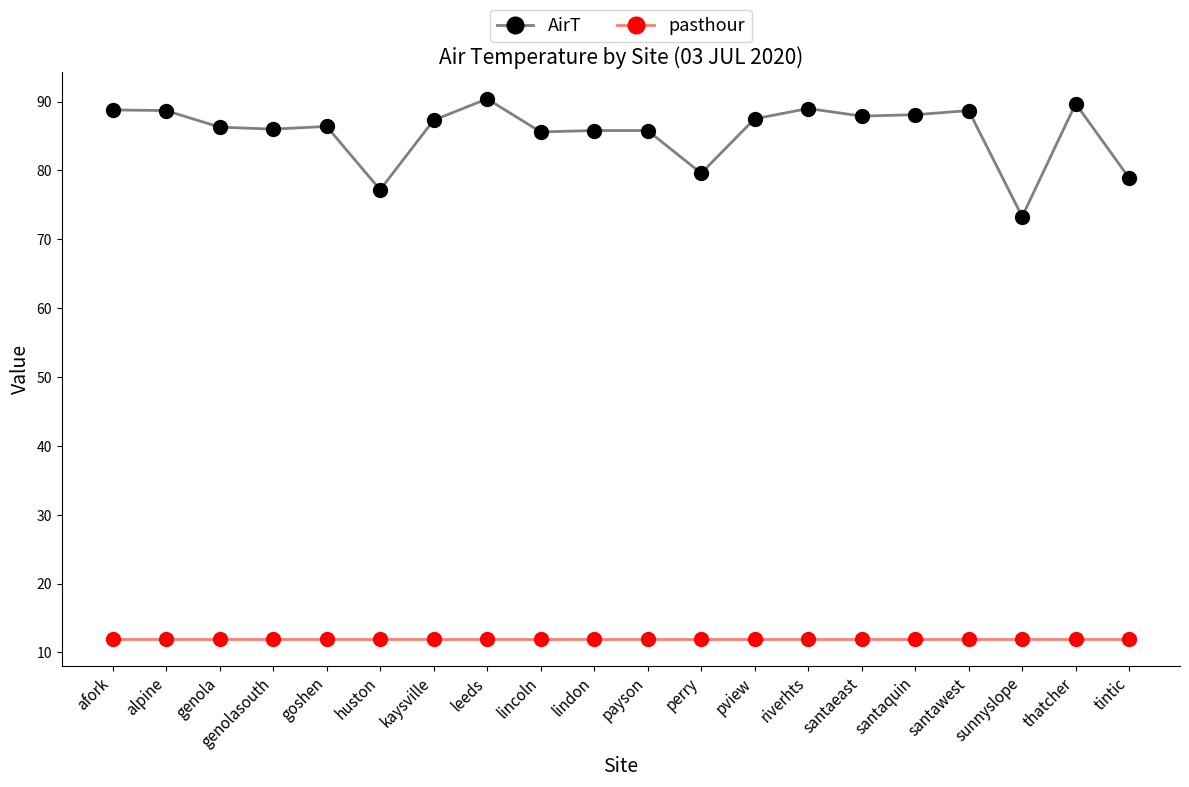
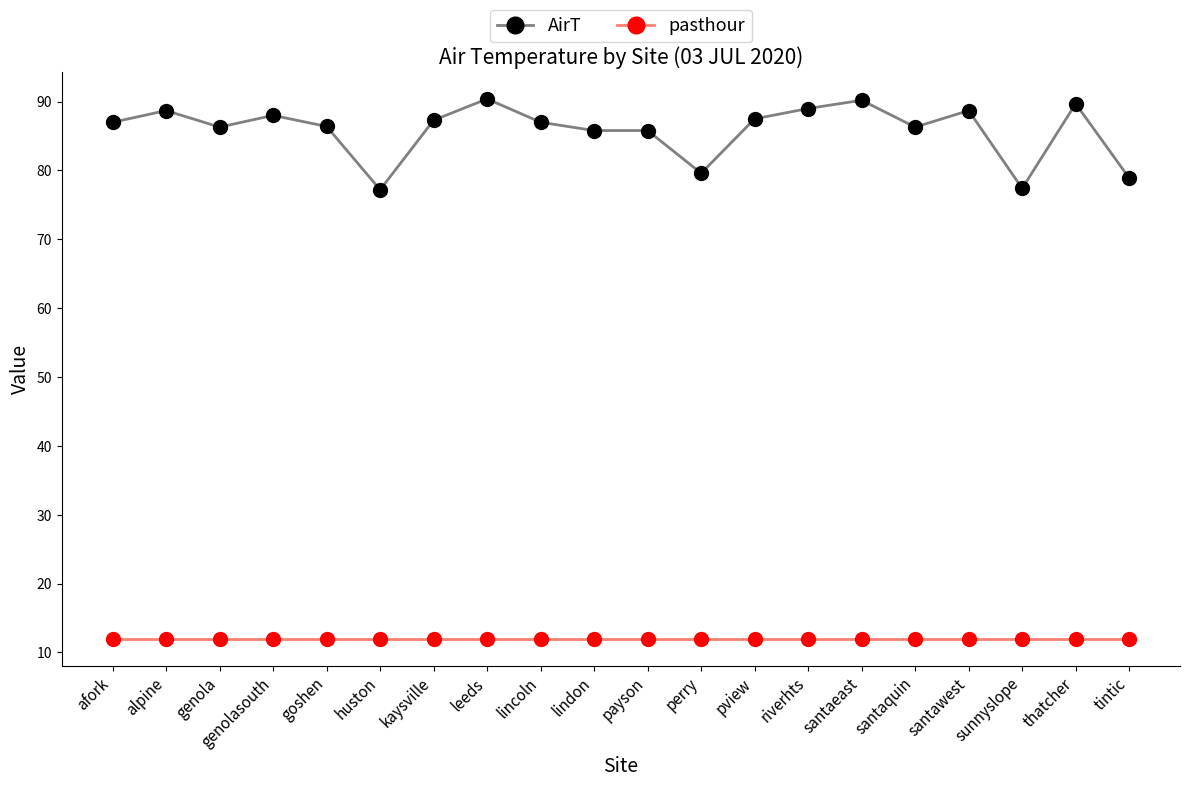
AirT, afork: 89 -> 87
AirT, genolasouth: 86 -> 88
AirT, lincoln: 86 -> 87
AirT, santaeast: 88 -> 90
AirT, santaquin: 88 -> 86
AirT, sunnyslope: 73 -> 77
